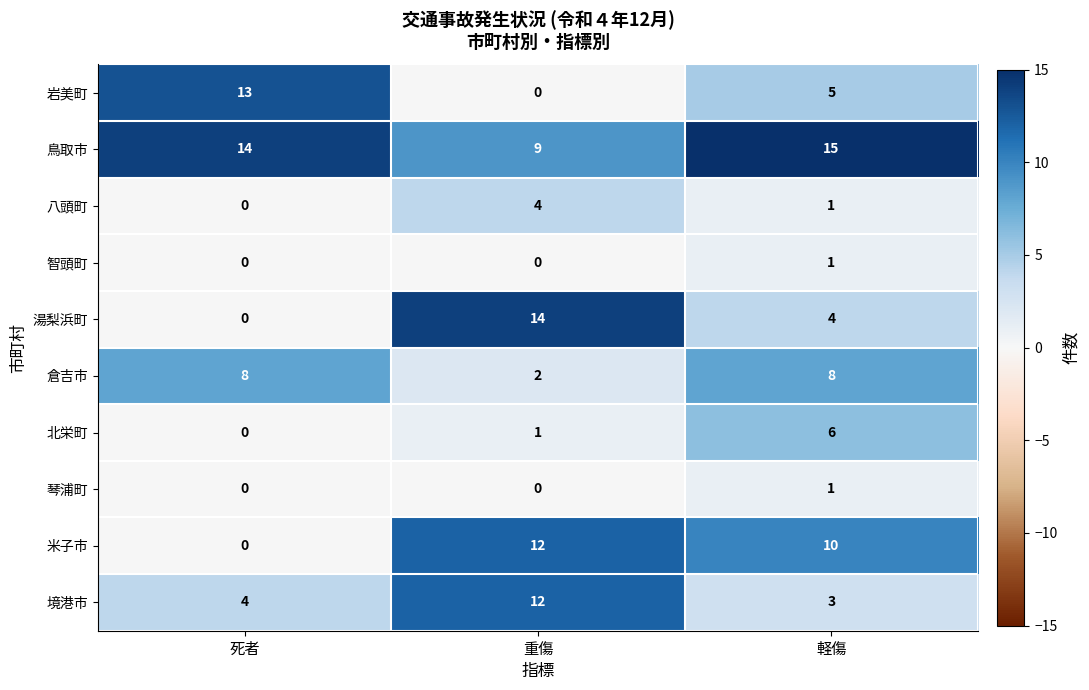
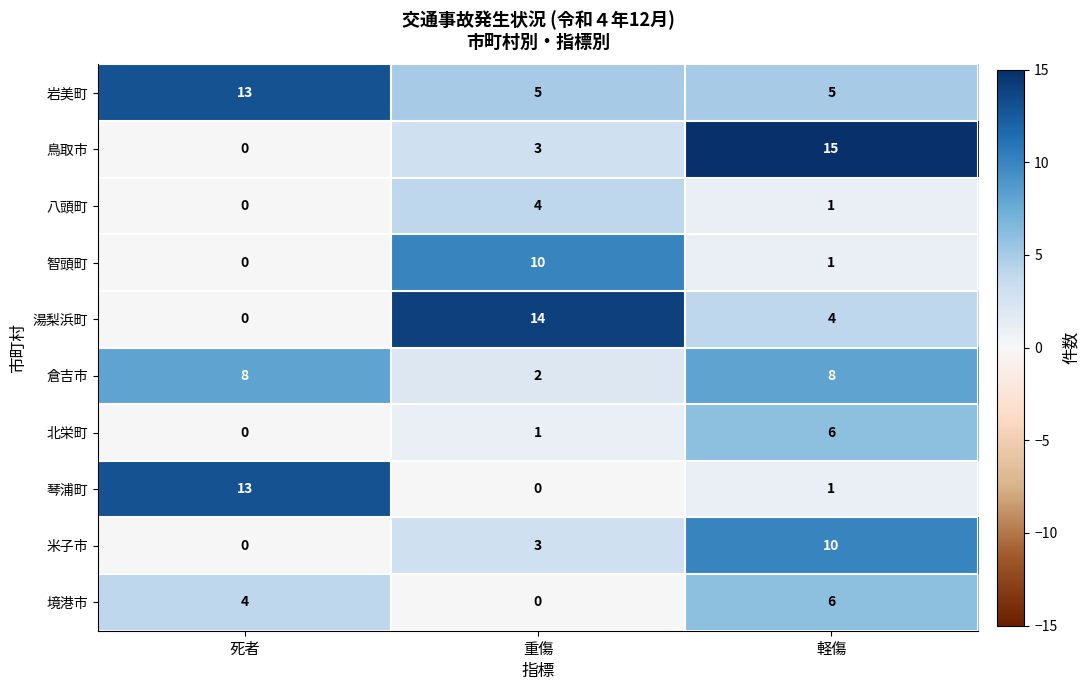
岩美町, 重傷: 0 -> 5
鳥取市, 死者: 14 -> 0
鳥取市, 重傷: 9 -> 3
智頭町, 重傷: 0 -> 10
琴浦町, 死者: 0 -> 13
米子市, 重傷: 12 -> 3
境港市, 重傷: 12 -> 0
境港市, 軽傷: 3 -> 6
